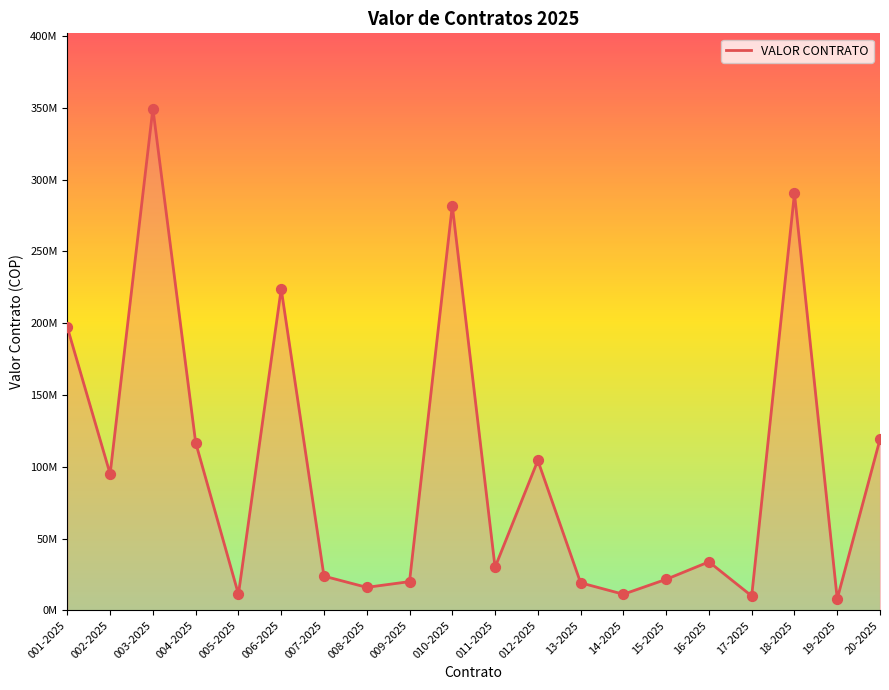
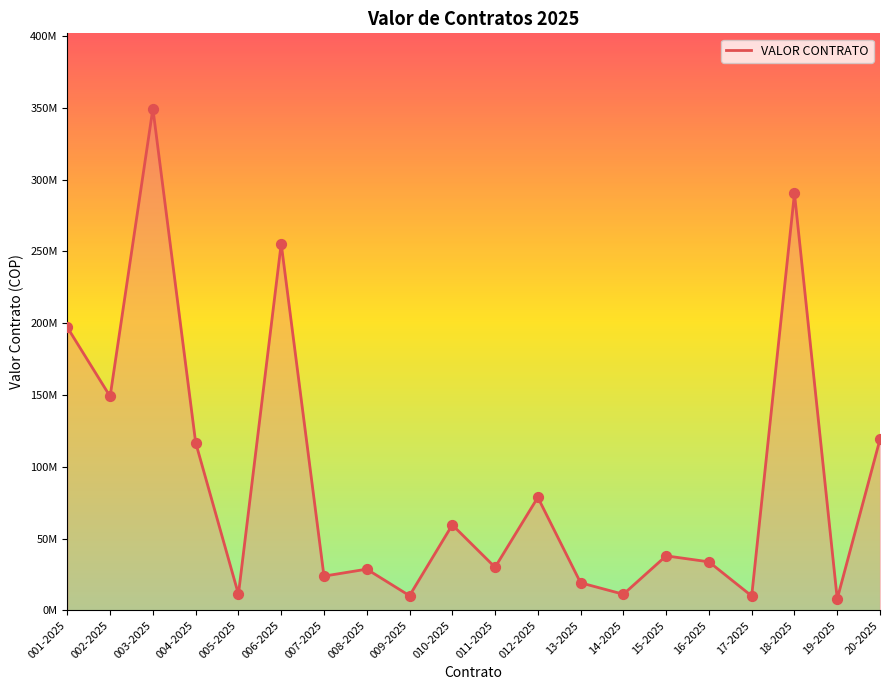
002-2025: 95000000 -> 149000000
006-2025: 224000000 -> 255000000
008-2025: 16000000 -> 29000000
009-2025: 20000000 -> 10000000
010-2025: 282000000 -> 60000000
012-2025: 104000000 -> 79000000
15-2025: 22000000 -> 38000000
